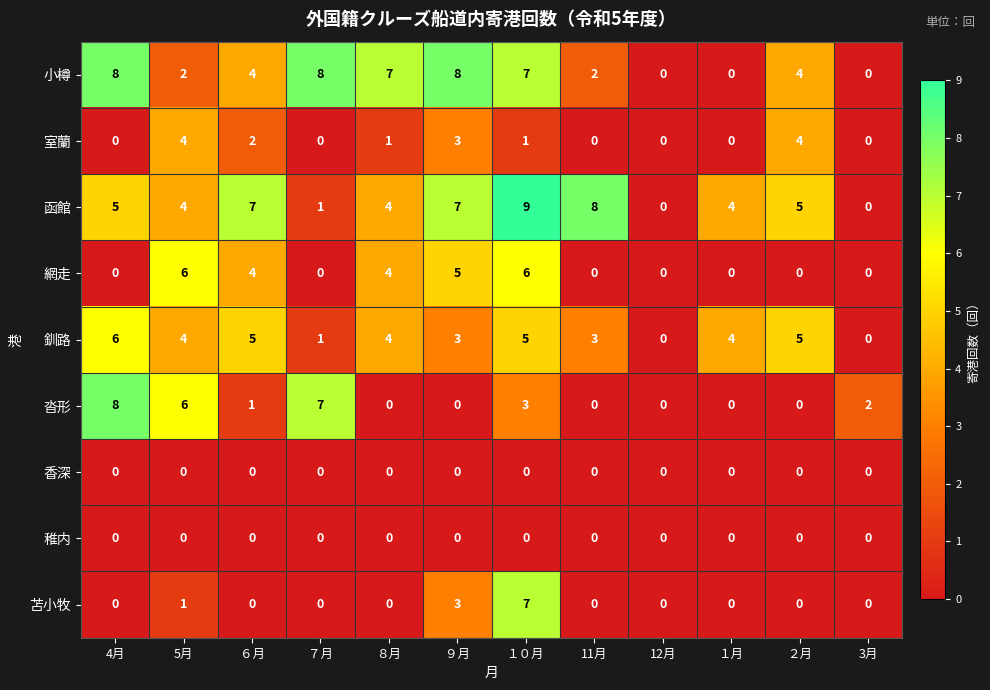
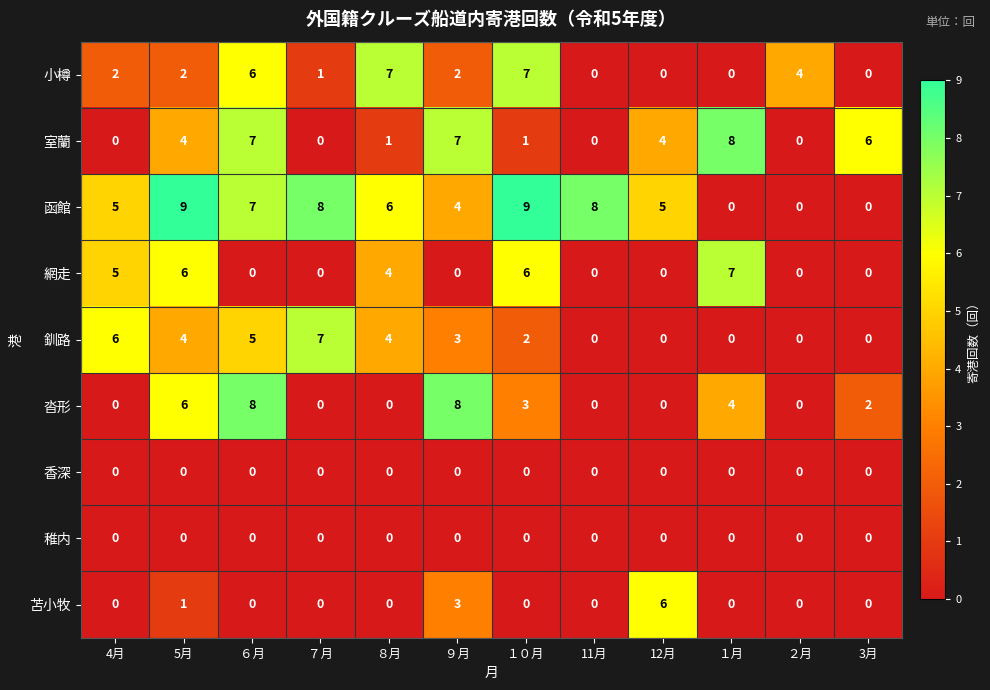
小樽, 4月: 8 -> 2
小樽, ６月: 4 -> 6
小樽, ７月: 8 -> 1
小樽, ９月: 8 -> 2
小樽, 11月: 2 -> 0
室蘭, ６月: 2 -> 7
室蘭, ９月: 3 -> 7
室蘭, 12月: 0 -> 4
室蘭, １月: 0 -> 8
室蘭, ２月: 4 -> 0
室蘭, 3月: 0 -> 6
函館, 5月: 4 -> 9
函館, ７月: 1 -> 8
函館, ８月: 4 -> 6
函館, ９月: 7 -> 4
函館, 12月: 0 -> 5
函館, １月: 4 -> 0
函館, ２月: 5 -> 0
網走, 4月: 0 -> 5
網走, ６月: 4 -> 0
網走, ９月: 5 -> 0
網走, １月: 0 -> 7
釧路, ７月: 1 -> 7
釧路, １０月: 5 -> 2
釧路, 11月: 3 -> 0
釧路, １月: 4 -> 0
釧路, ２月: 5 -> 0
沓形, 4月: 8 -> 0
沓形, ６月: 1 -> 8
沓形, ７月: 7 -> 0
沓形, ９月: 0 -> 8
沓形, １月: 0 -> 4
苫小牧, １０月: 7 -> 0
苫小牧, 12月: 0 -> 6
